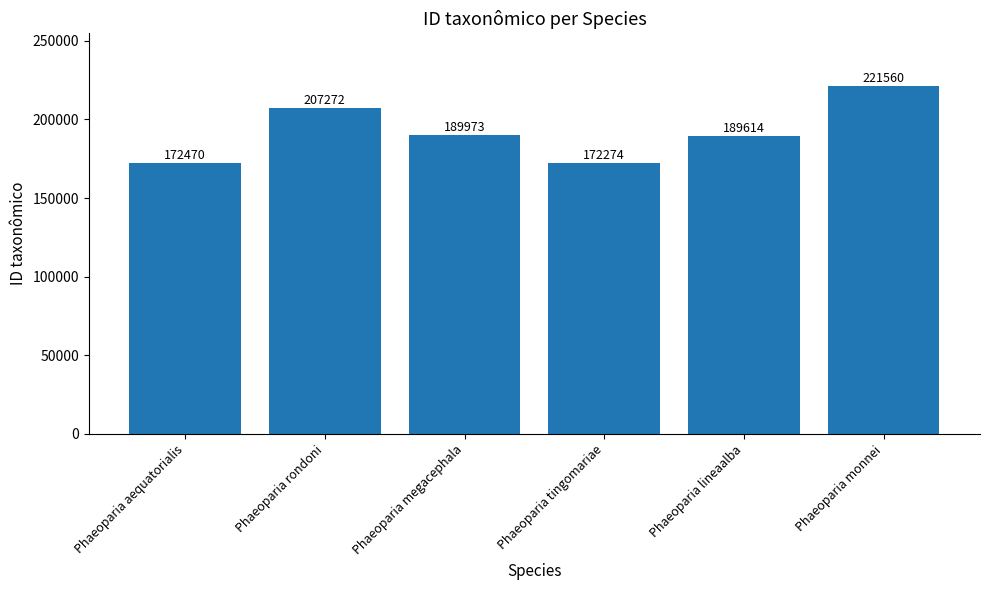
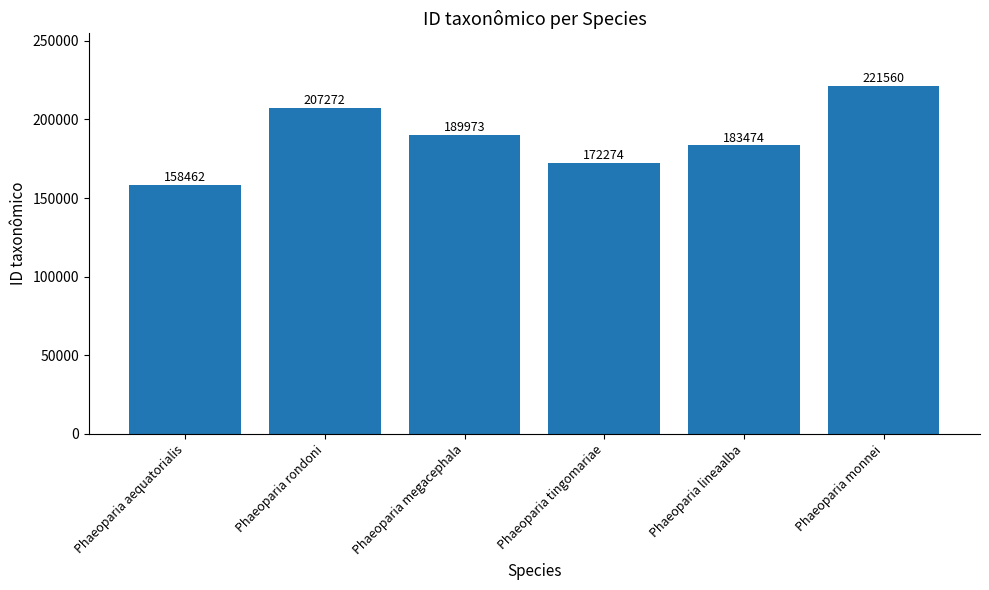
Phaeoparia aequatorialis: 172470 -> 158462
Phaeoparia lineaalba: 189614 -> 183474
